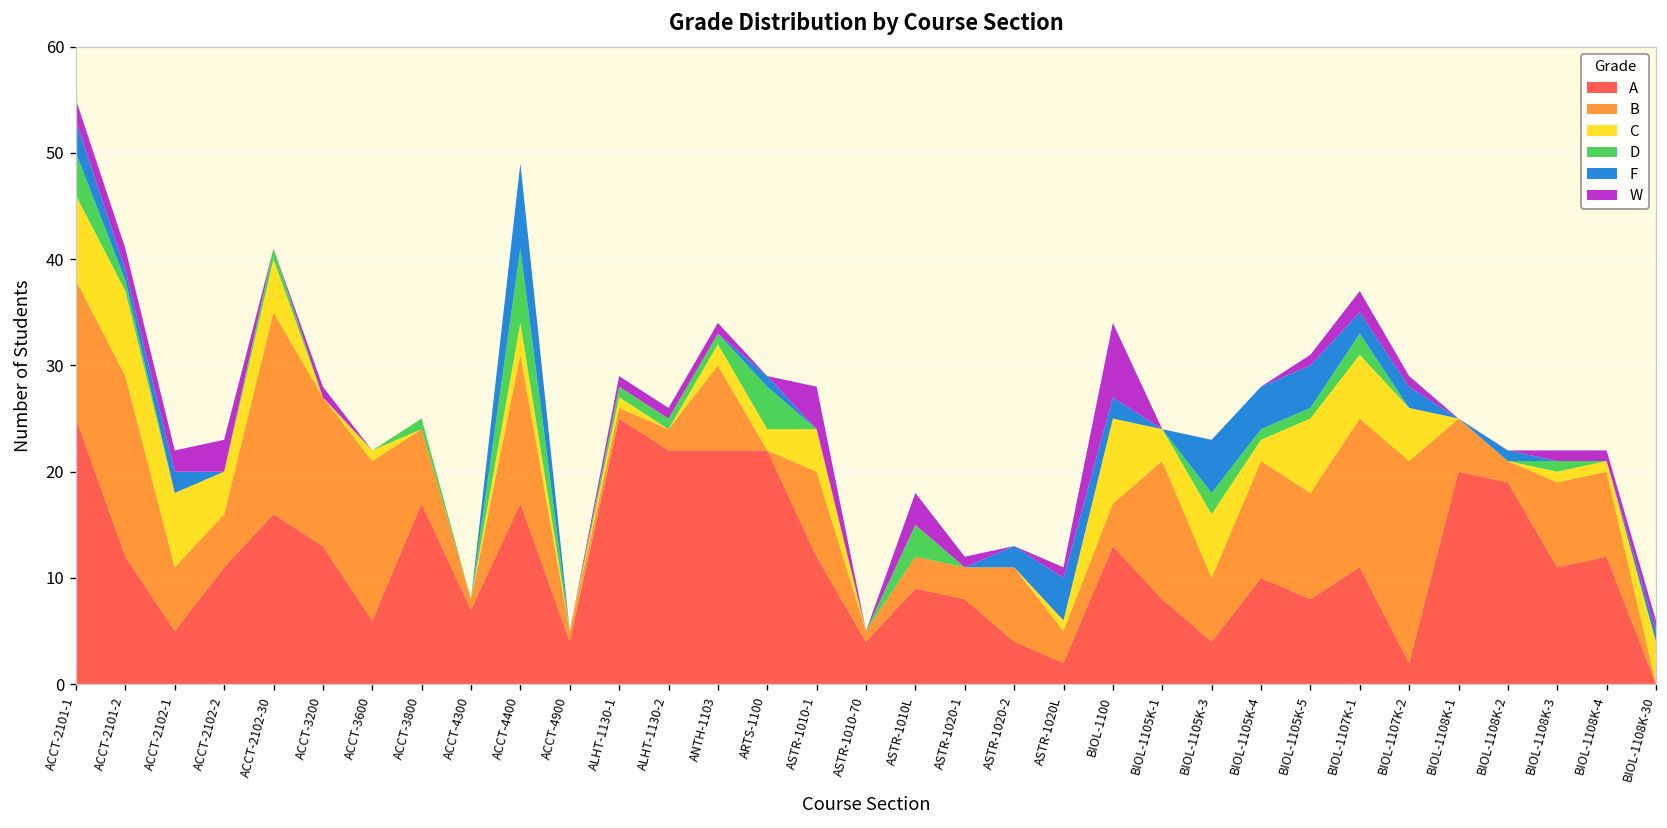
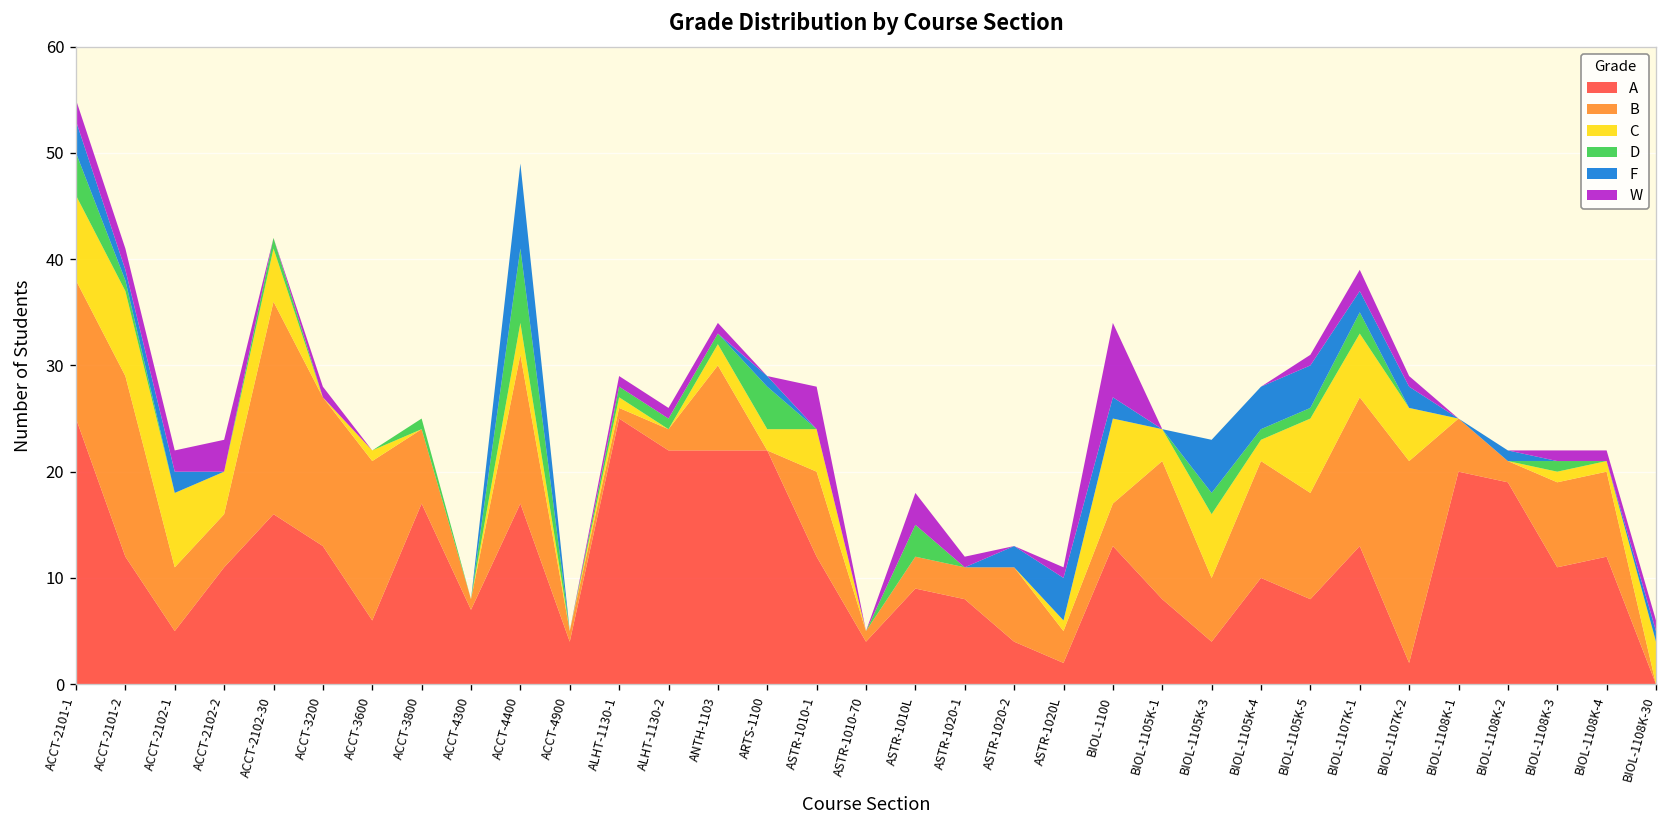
B, ACCT-2102-30: 19 -> 20
A, BIOL-1107K-1: 11 -> 13
